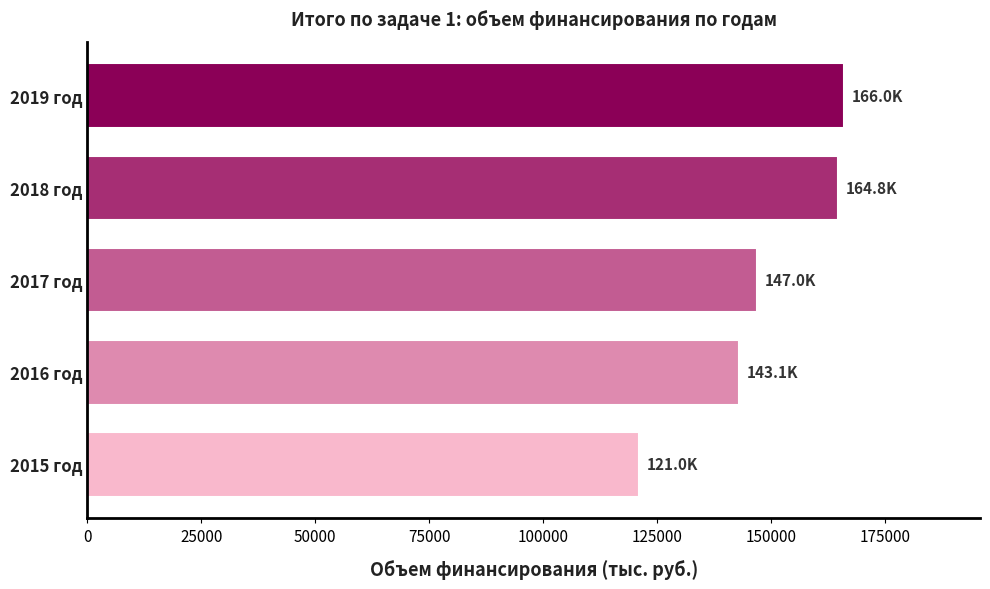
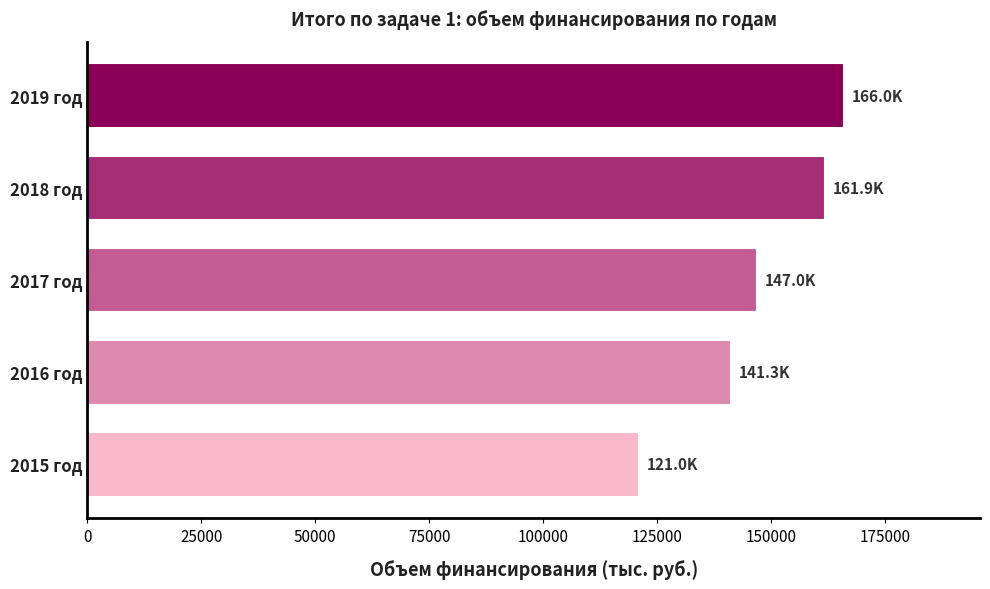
2018 год: 164.8K -> 161.9K
2016 год: 143.1K -> 141.3K
